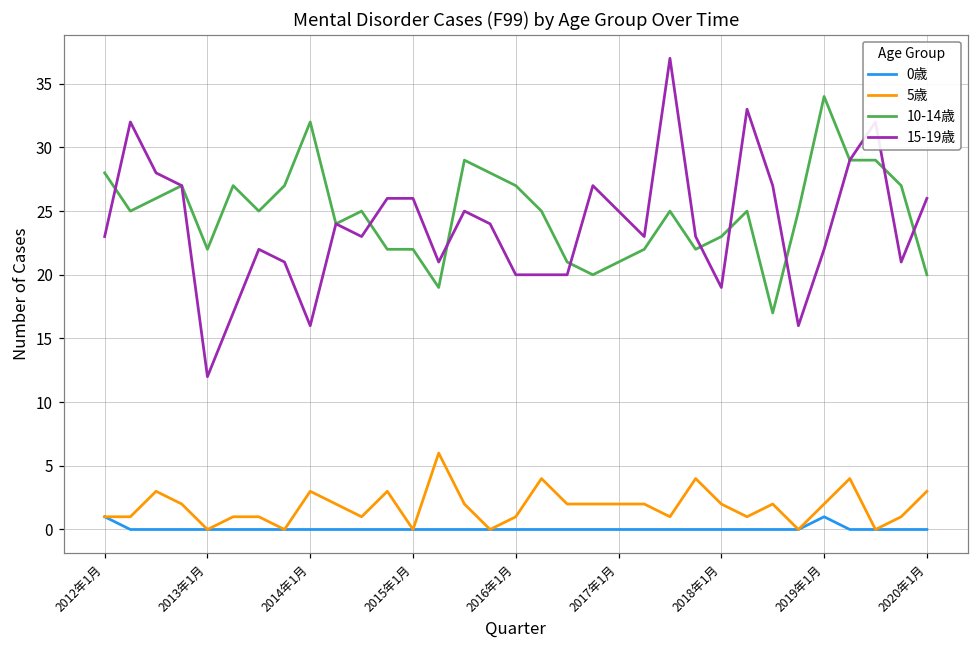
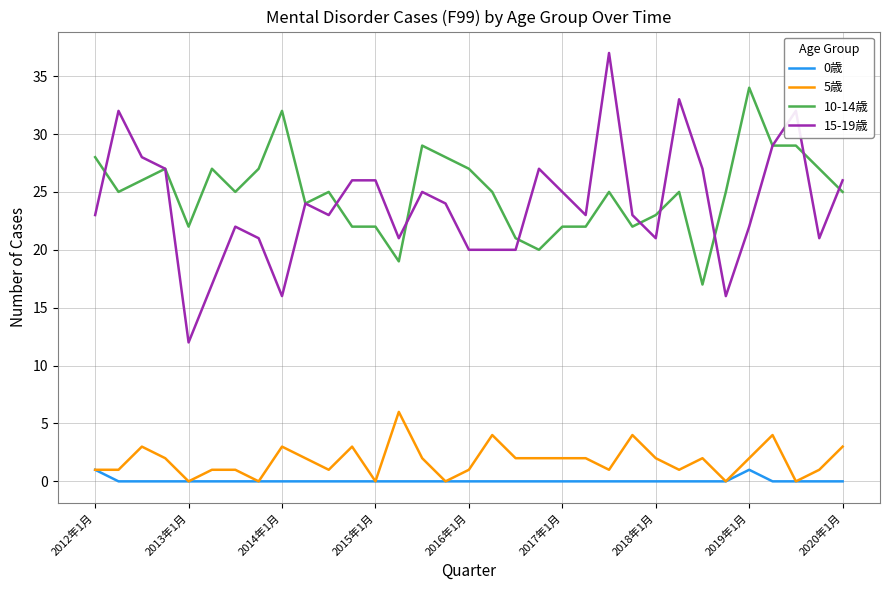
10-14歳, 2017年1月: 21 -> 22
15-19歳, 2018年1月: 19 -> 21
10-14歳, 2020年1月: 20 -> 25
